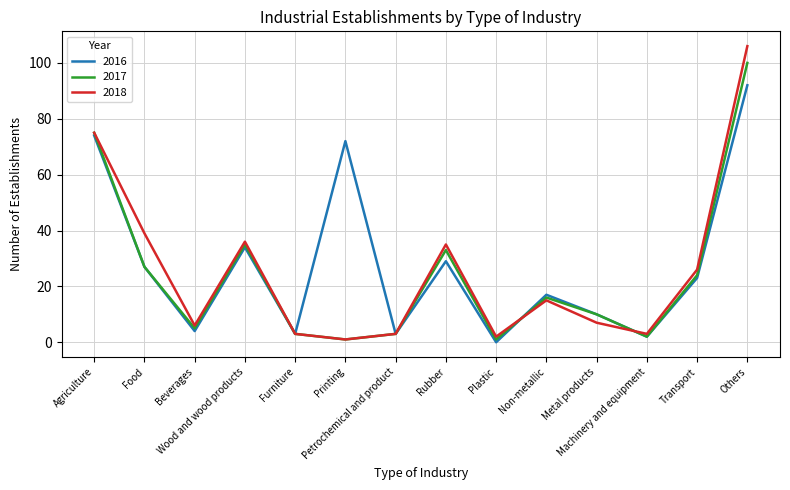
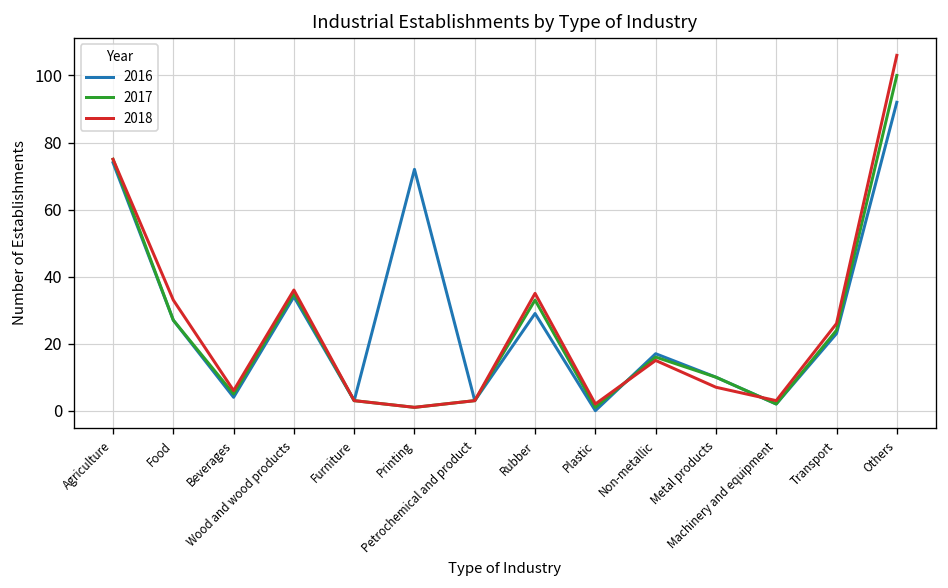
2018, Food: 39 -> 33
